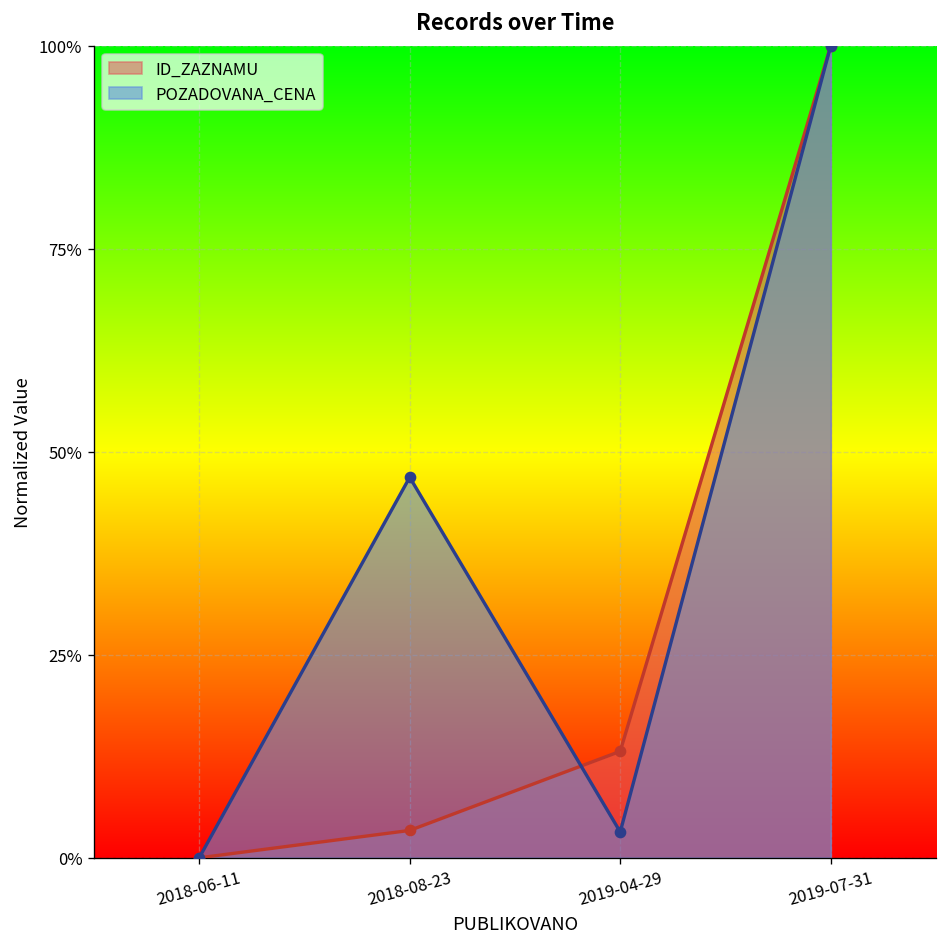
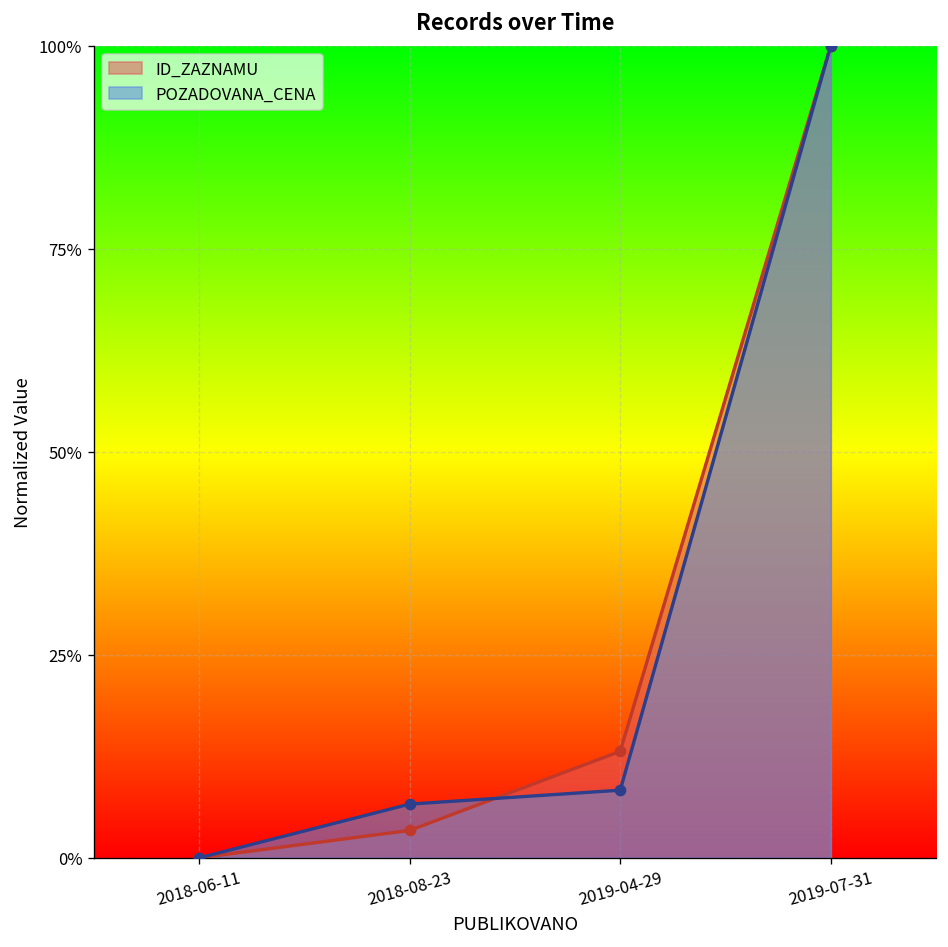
POZADOVANA_CENA, 2018-08-23: 47% -> 7%
POZADOVANA_CENA, 2019-04-29: 3% -> 8%
